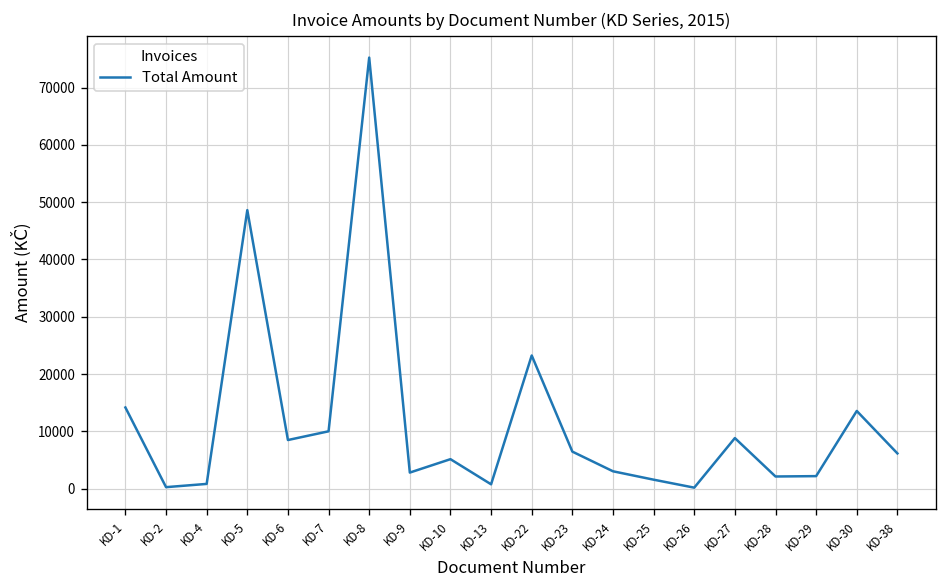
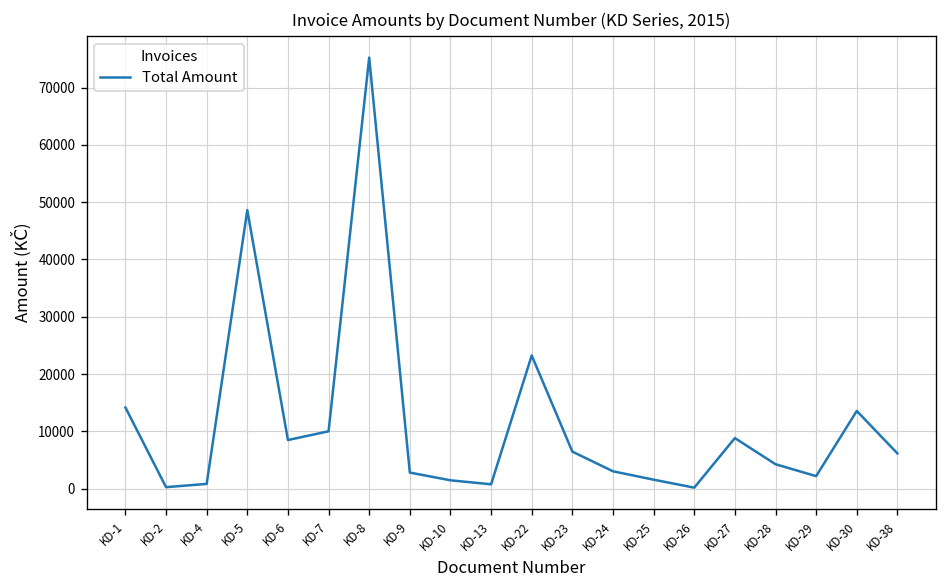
KD-10: 5000 -> 1000
KD-28: 2000 -> 4000
